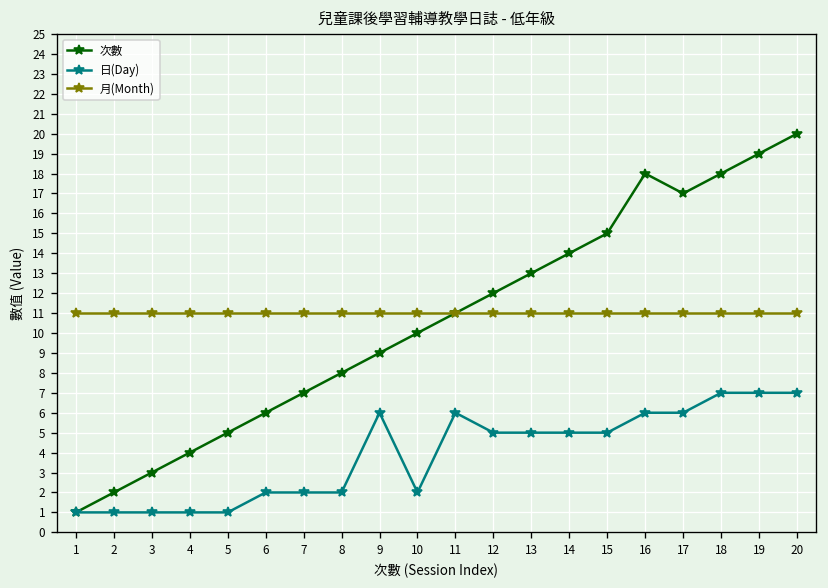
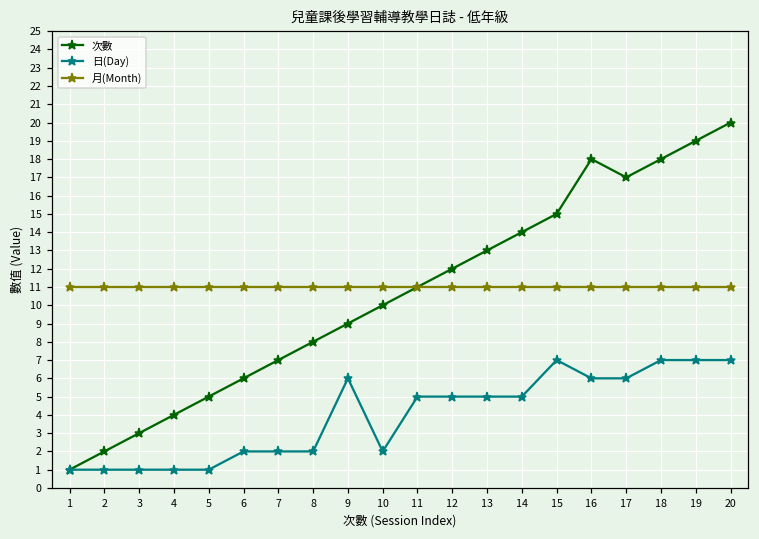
日(Day), 11: 6 -> 5
日(Day), 15: 5 -> 7
